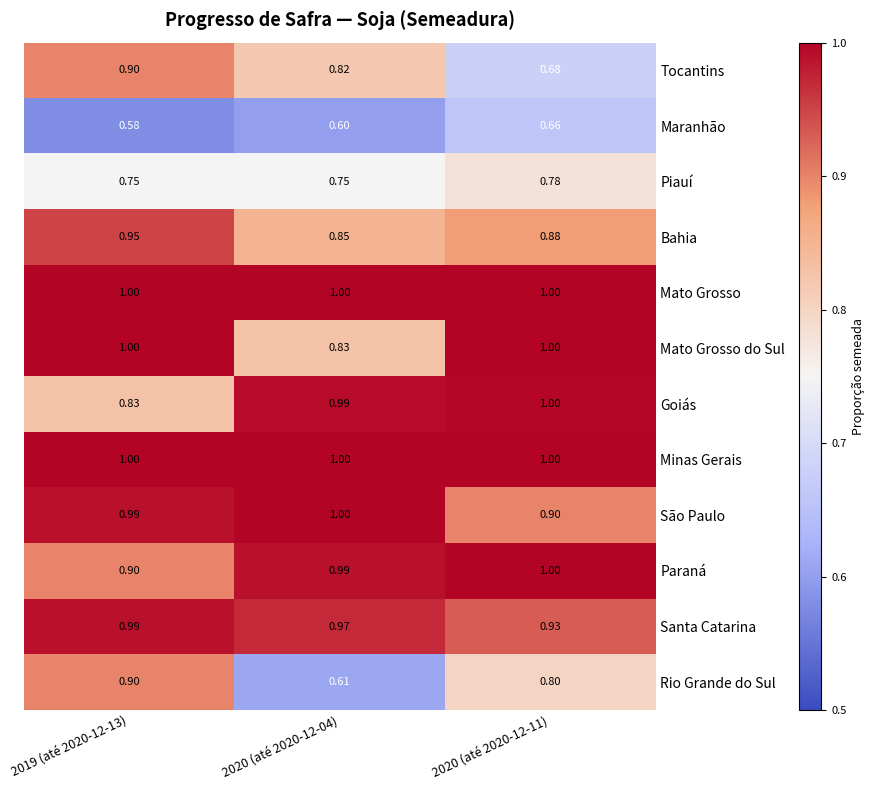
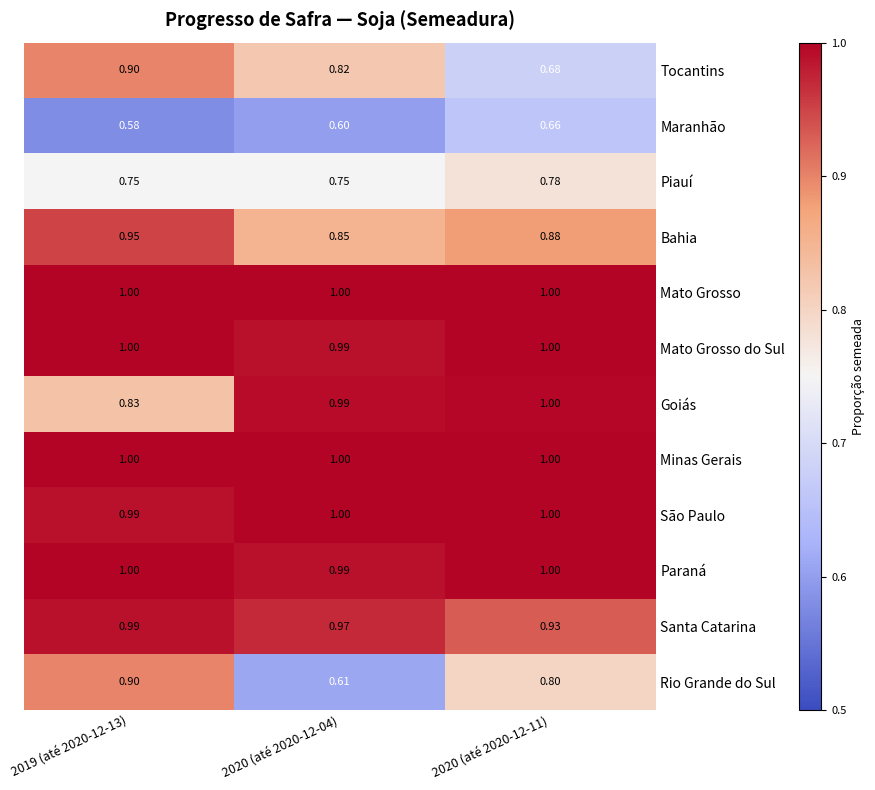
Mato Grosso do Sul, 2020 (até 2020-12-04): 0.83 -> 0.99
São Paulo, 2020 (até 2020-12-11): 0.90 -> 1.00
Paraná, 2019 (até 2020-12-13): 0.90 -> 1.00
